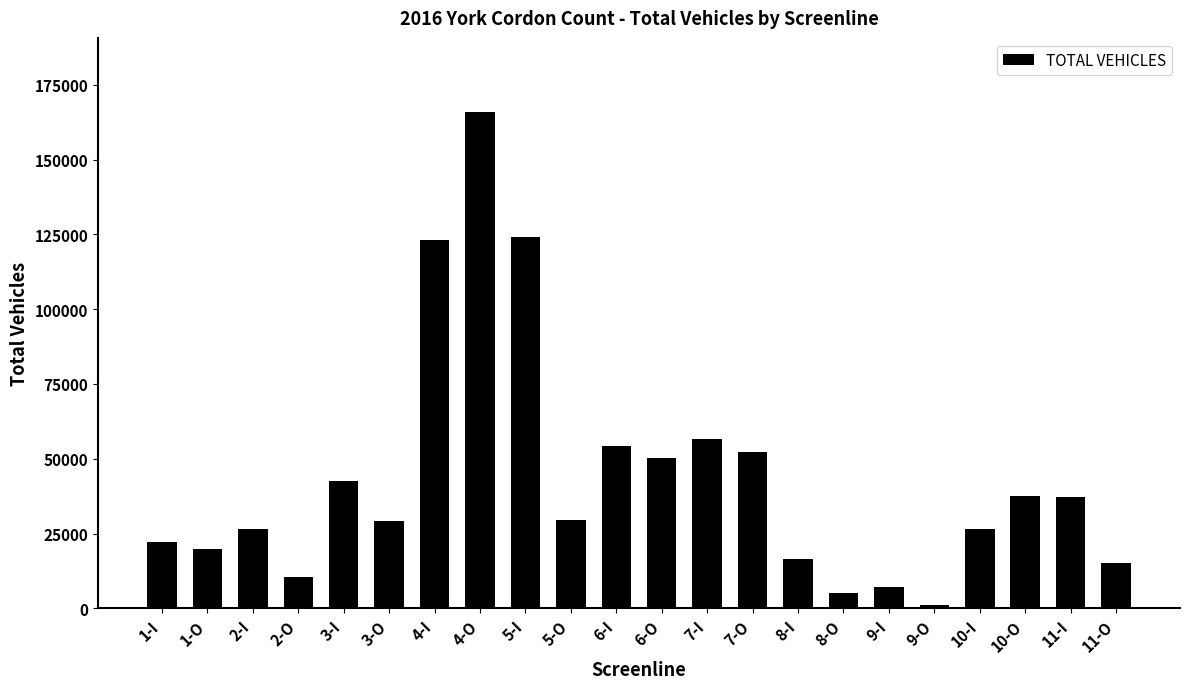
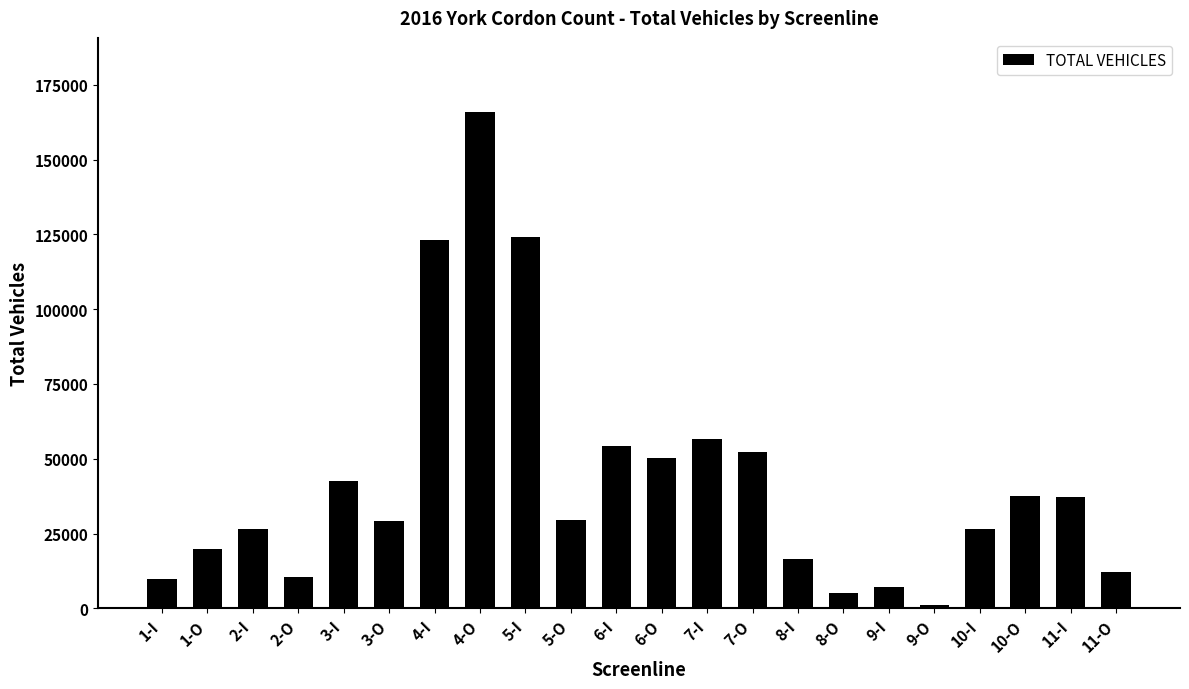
1-I: 22000 -> 10000
11-O: 15000 -> 12000
